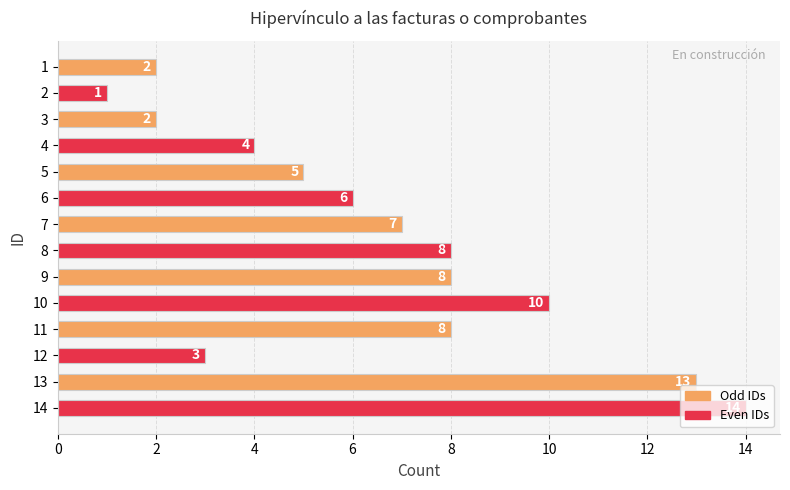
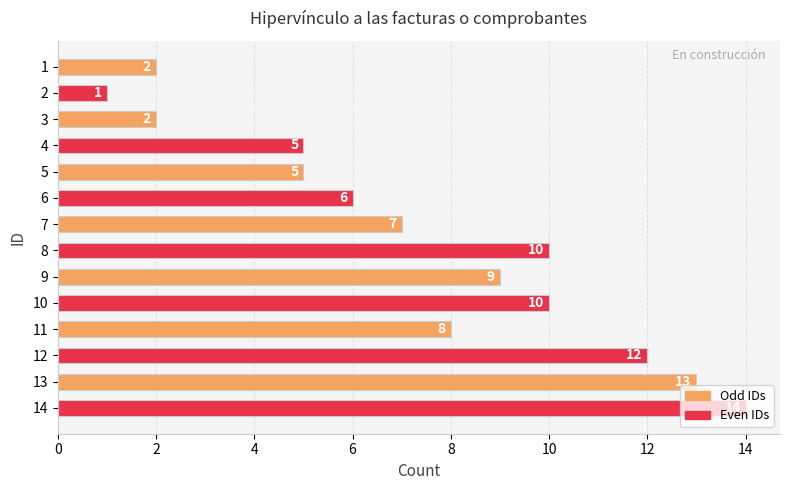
4: 4 -> 5
8: 8 -> 10
9: 8 -> 9
12: 3 -> 12
